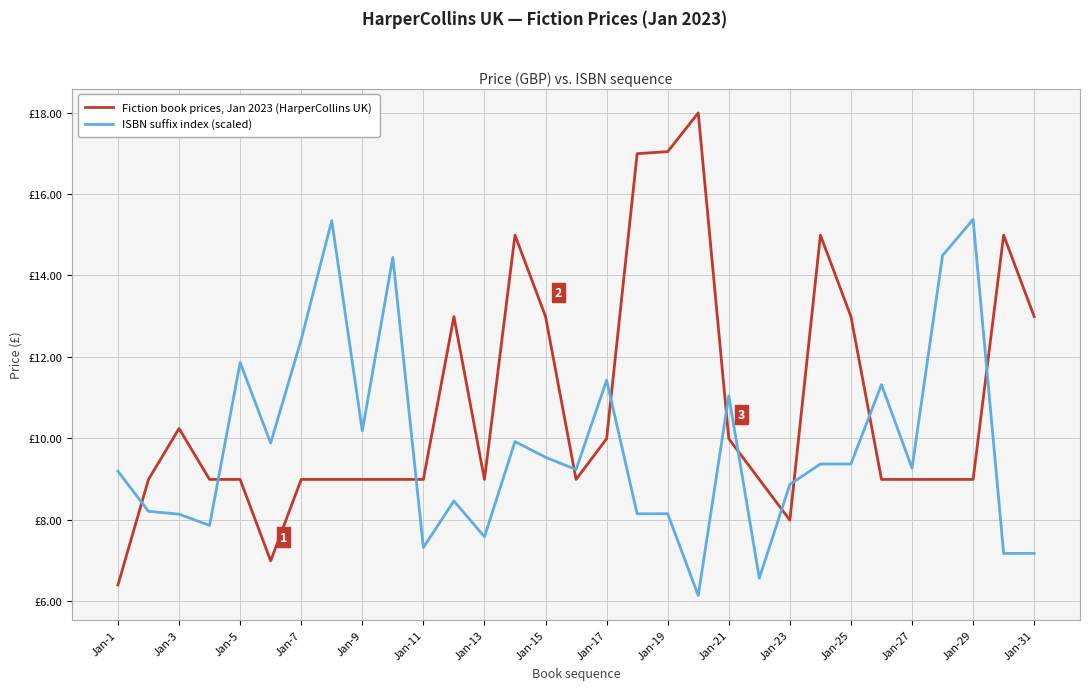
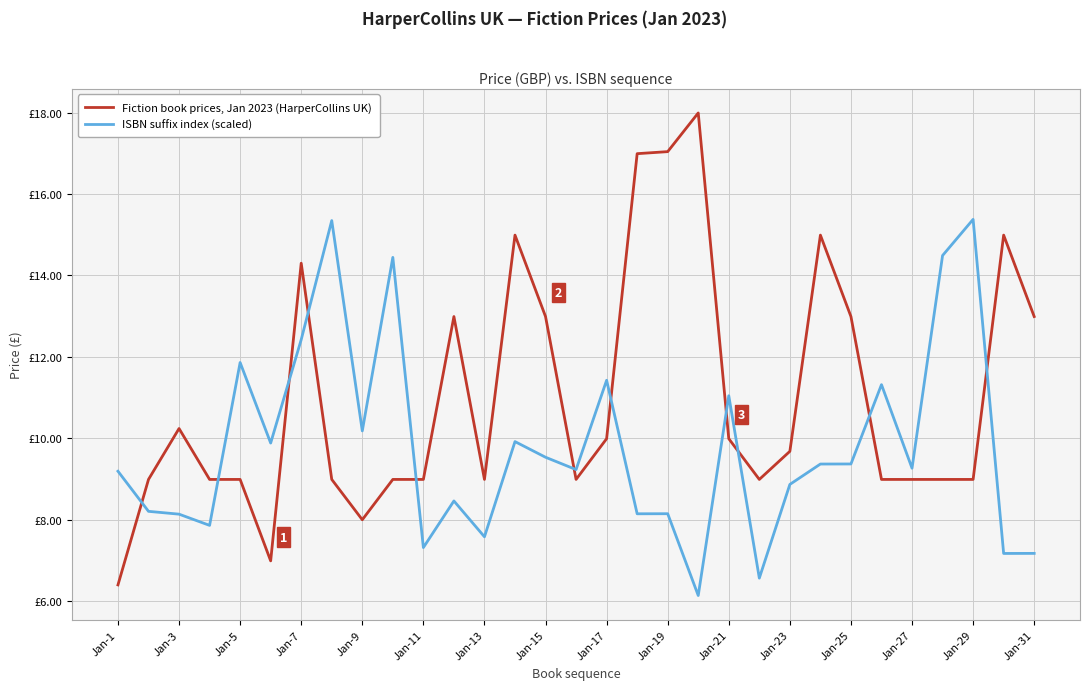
Fiction book prices, Jan 2023 (HarperCollins UK), Jan-7: £9.0 -> £14.3
Fiction book prices, Jan 2023 (HarperCollins UK), Jan-9: £9.0 -> £8.0
Fiction book prices, Jan 2023 (HarperCollins UK), Jan-23: £8.0 -> £9.7
